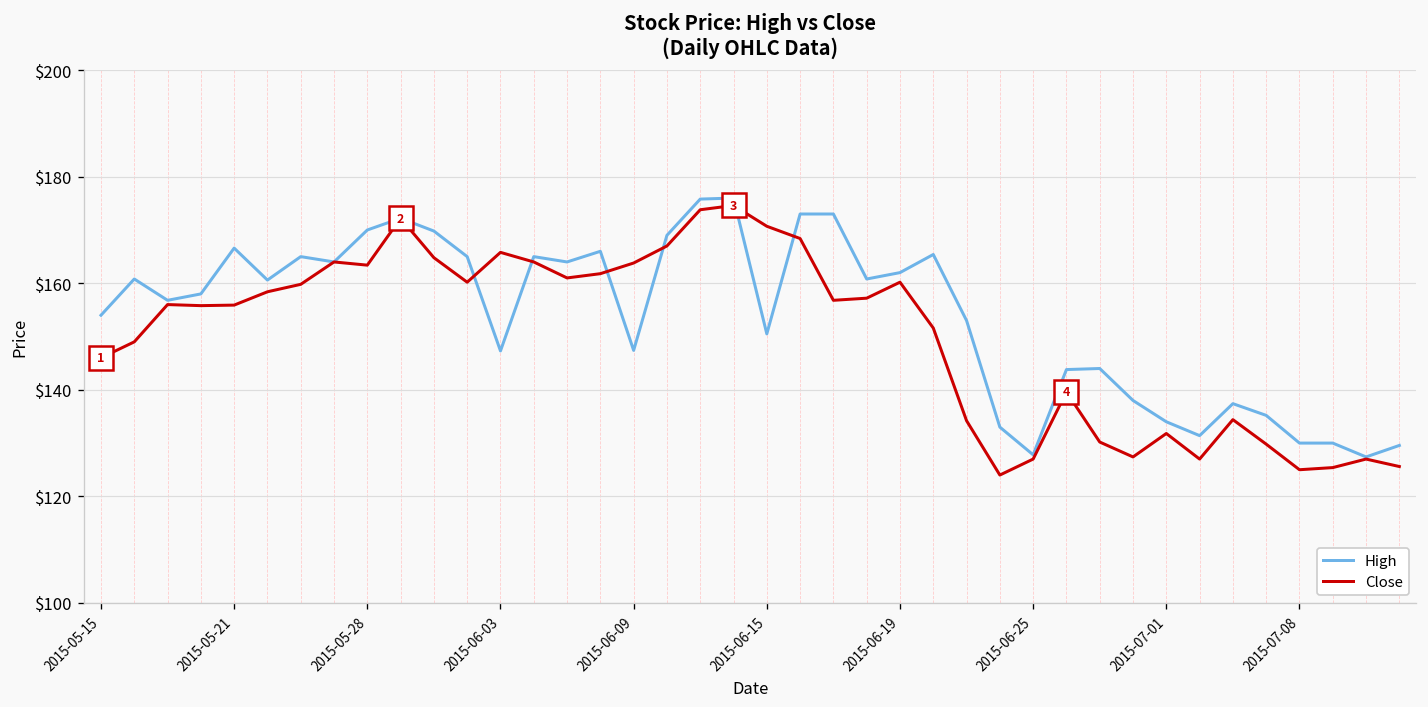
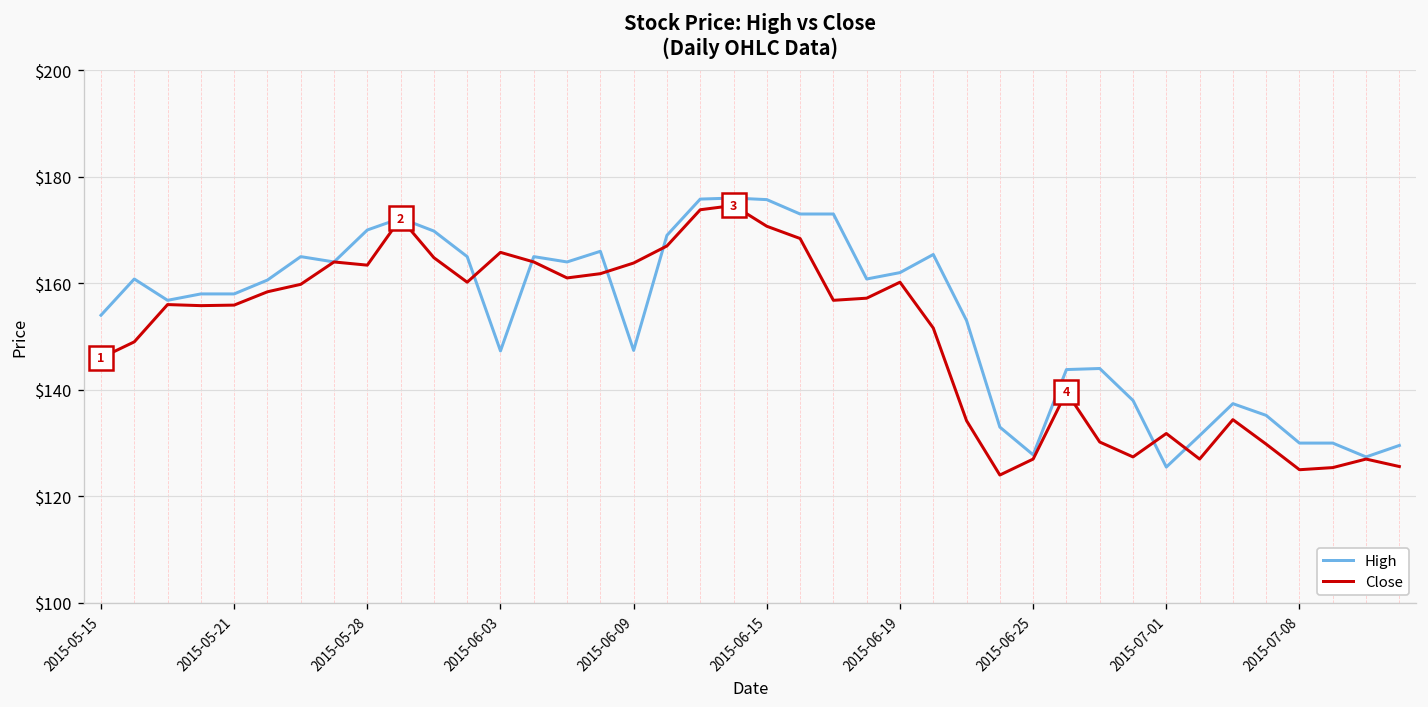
High, 2015-05-21: $167 -> $158
High, 2015-06-15: $151 -> $176
High, 2015-07-01: $134 -> $126
